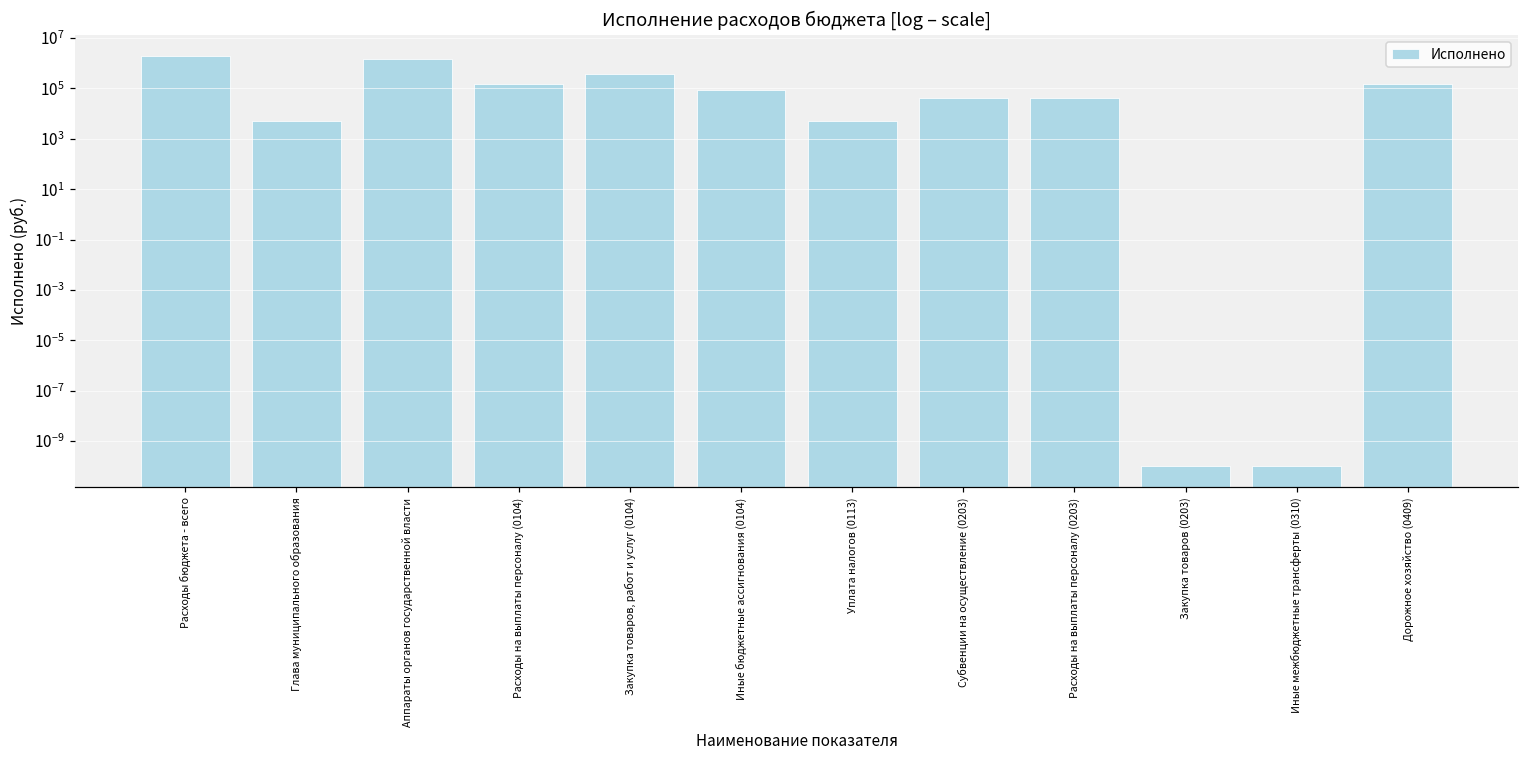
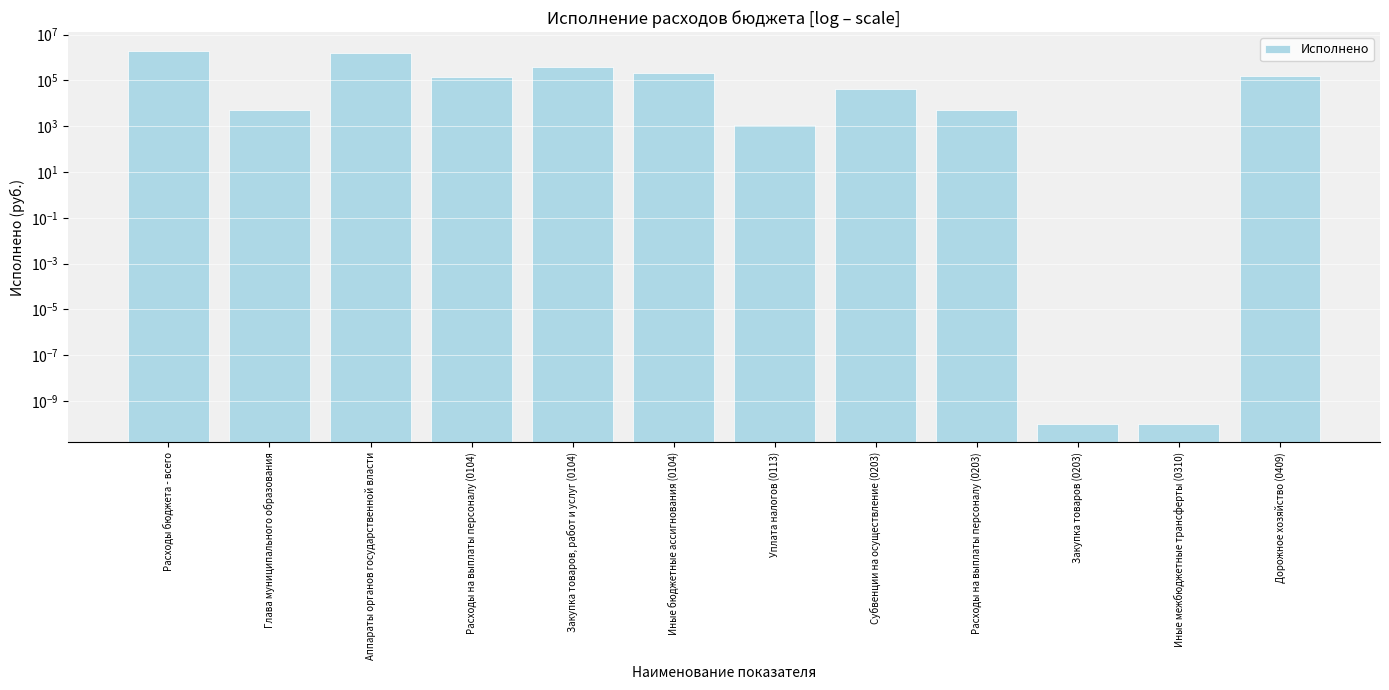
Иные бюджетные ассигнования (0104): 80000 -> 200000
Уплата налогов (0113): 5000 -> 1000
Расходы на выплаты персоналу (0203): 40000 -> 5000
